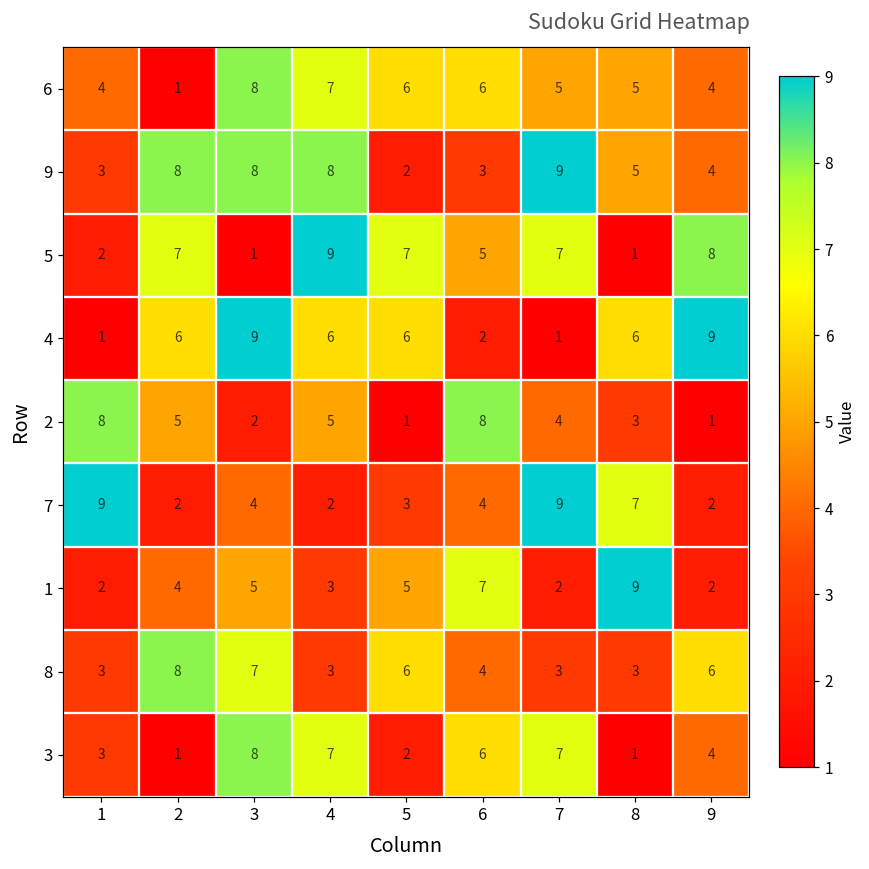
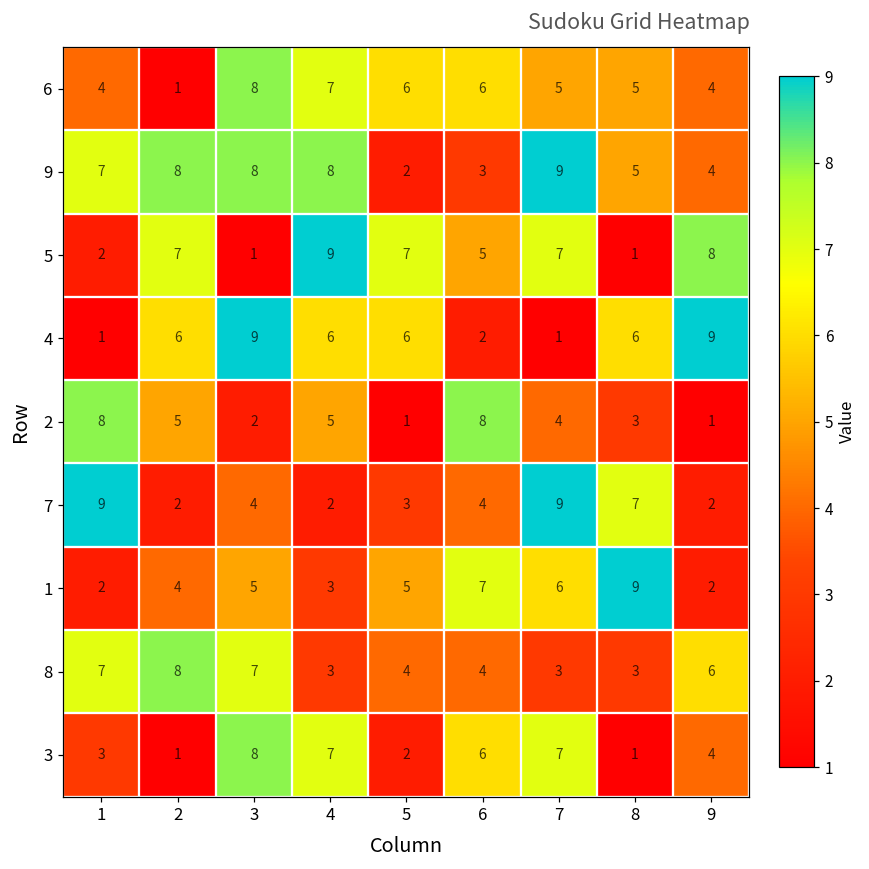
9, 1: 3 -> 7
1, 7: 2 -> 6
8, 1: 3 -> 7
8, 5: 6 -> 4
